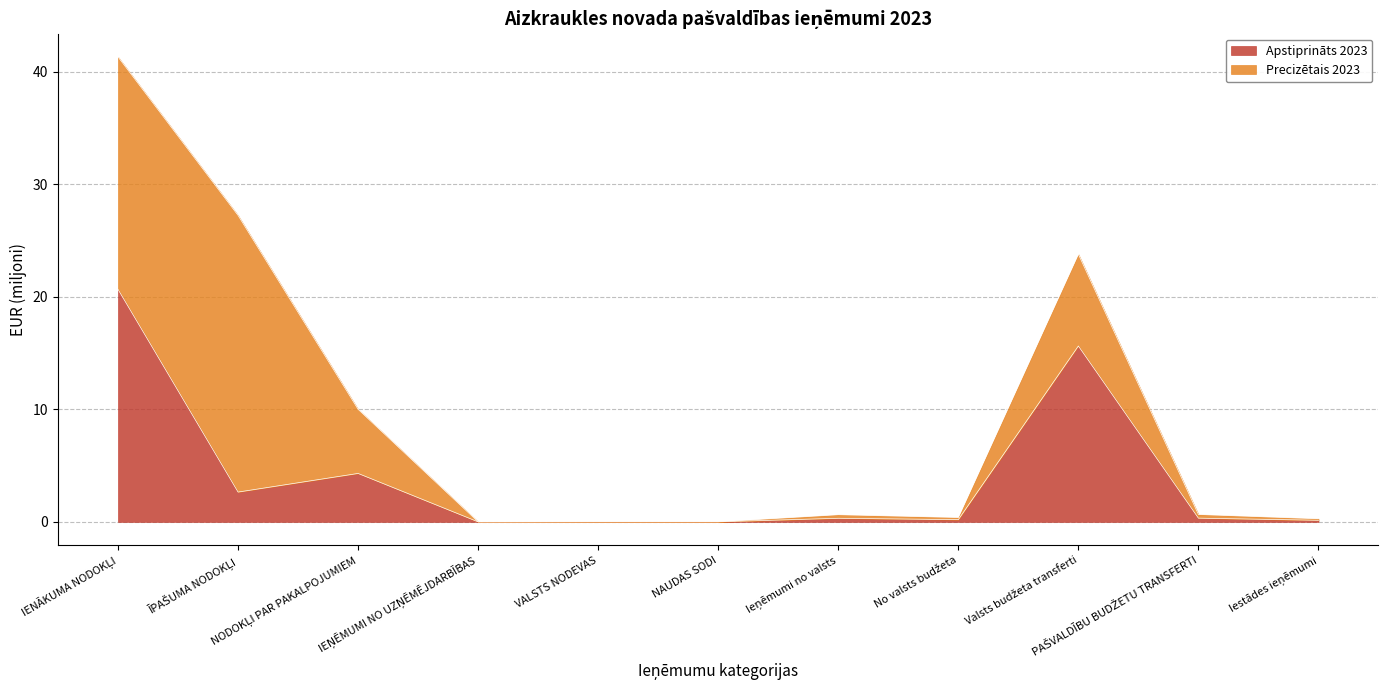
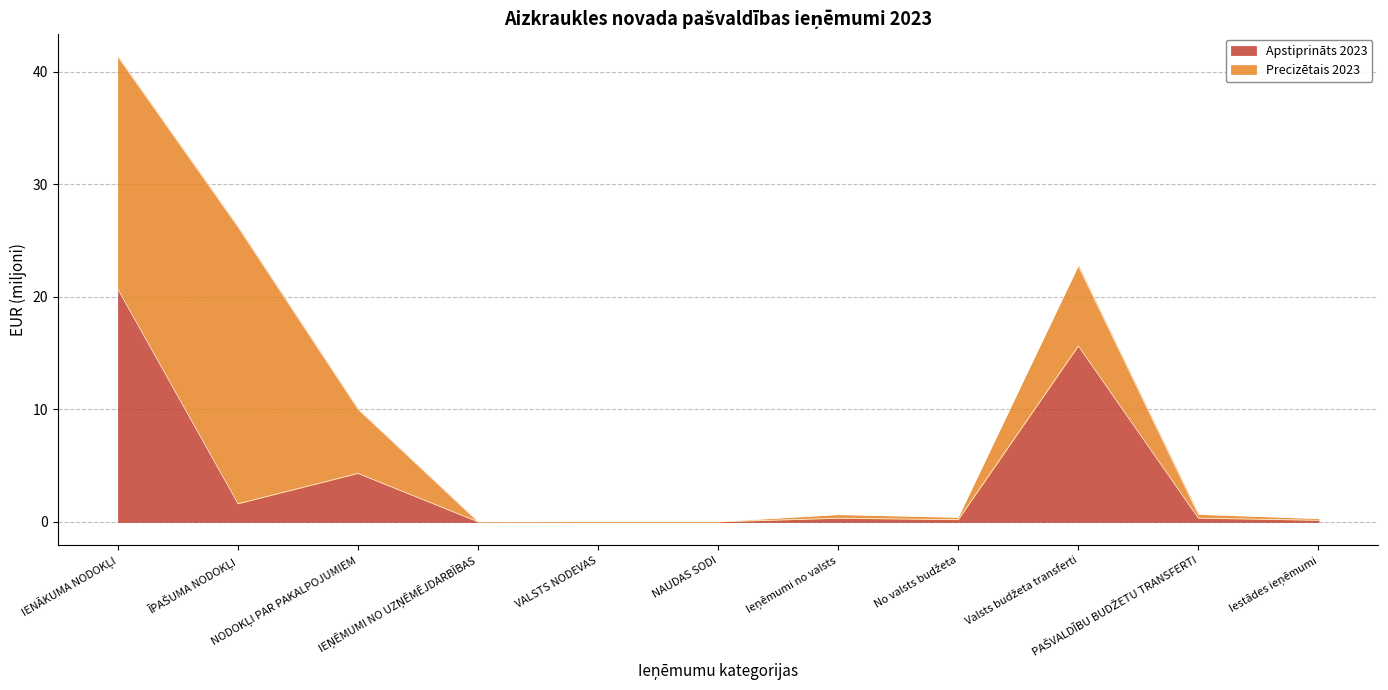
Apstiprināts 2023, ĪPAŠUMA NODOKĻI: 2.6 -> 1.6
Precizētais 2023, Valsts budžeta transferti: 8.2 -> 7.1
